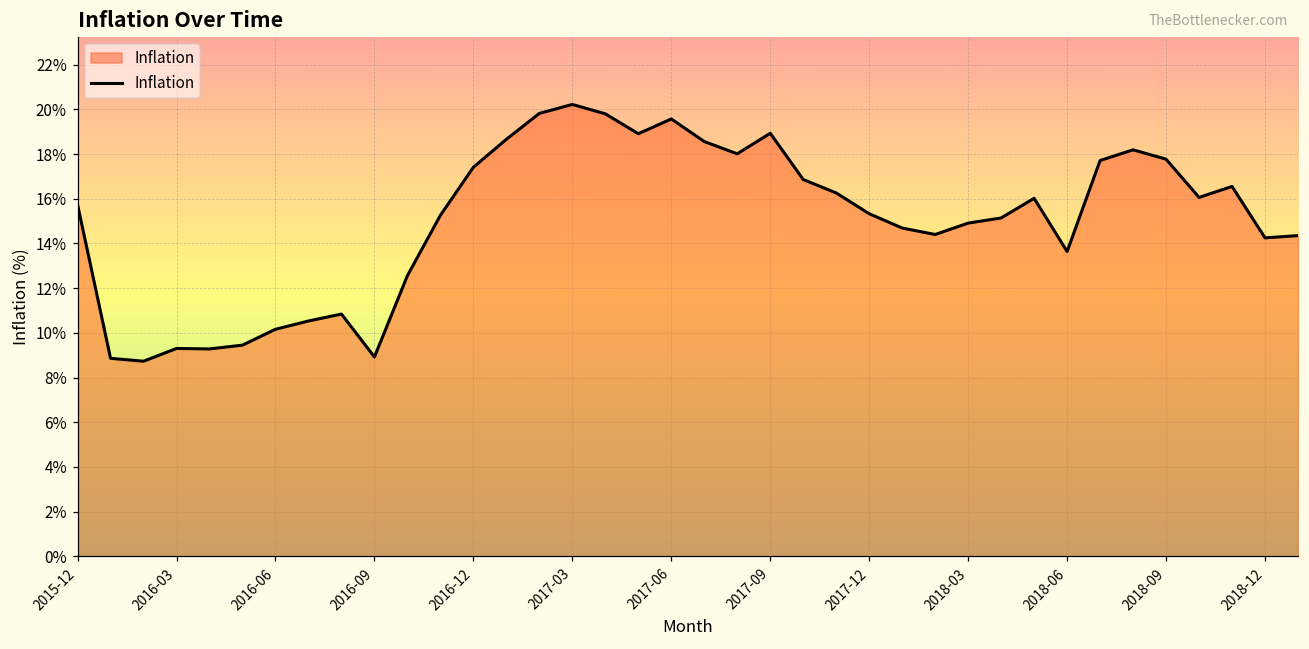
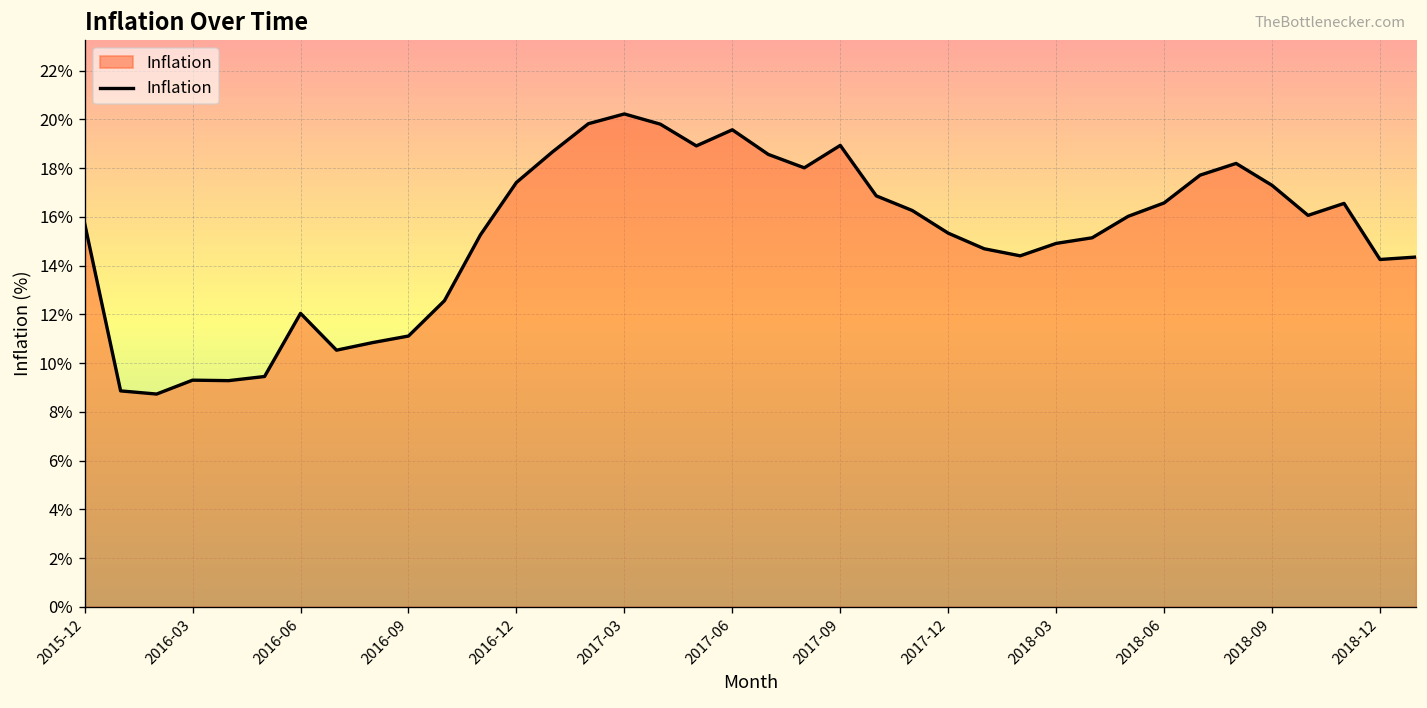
2016-06: 10.2% -> 12.0%
2016-09: 8.9% -> 11.1%
2018-06: 13.6% -> 16.6%
2018-09: 17.8% -> 17.3%
